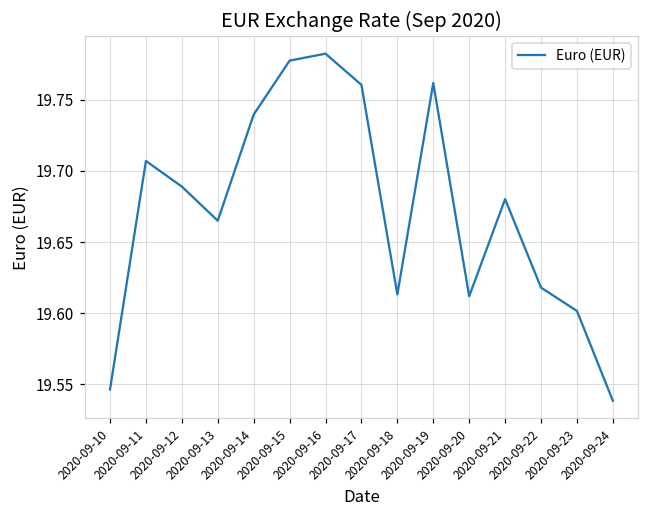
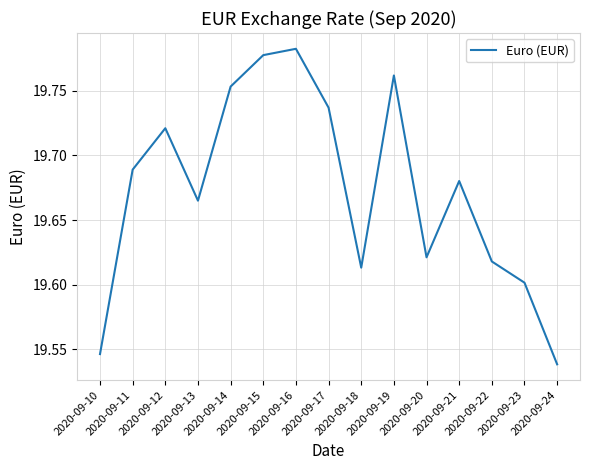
2020-09-11: 19.707 -> 19.689
2020-09-12: 19.689 -> 19.721
2020-09-14: 19.740 -> 19.753
2020-09-17: 19.761 -> 19.737
2020-09-20: 19.612 -> 19.621
